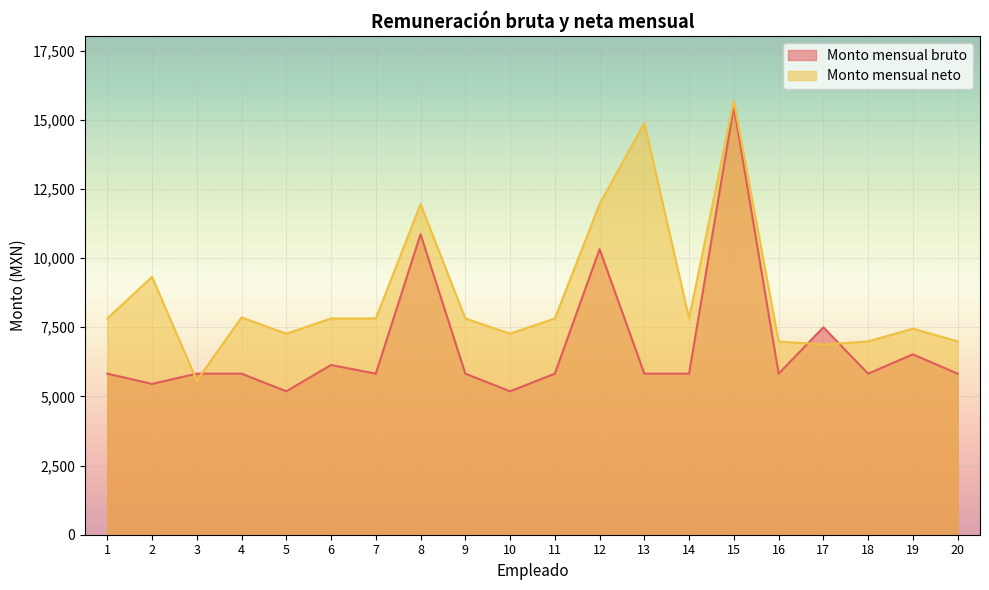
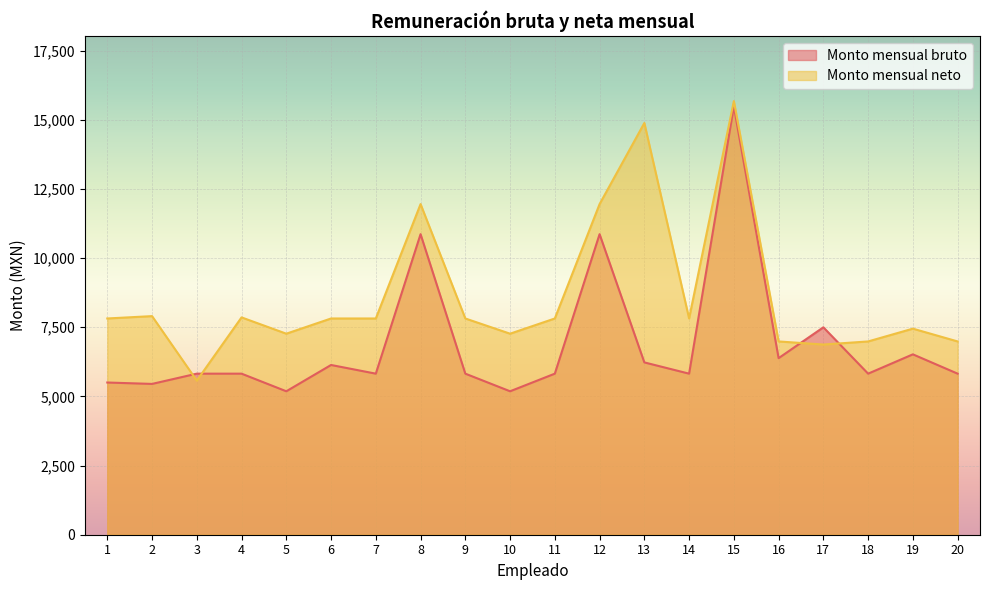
Monto mensual bruto, 1: 5,800 -> 5,500
Monto mensual neto, 2: 9,300 -> 7,900
Monto mensual bruto, 12: 10,300 -> 10,900
Monto mensual bruto, 13: 5,800 -> 6,200
Monto mensual bruto, 16: 5,800 -> 6,400
